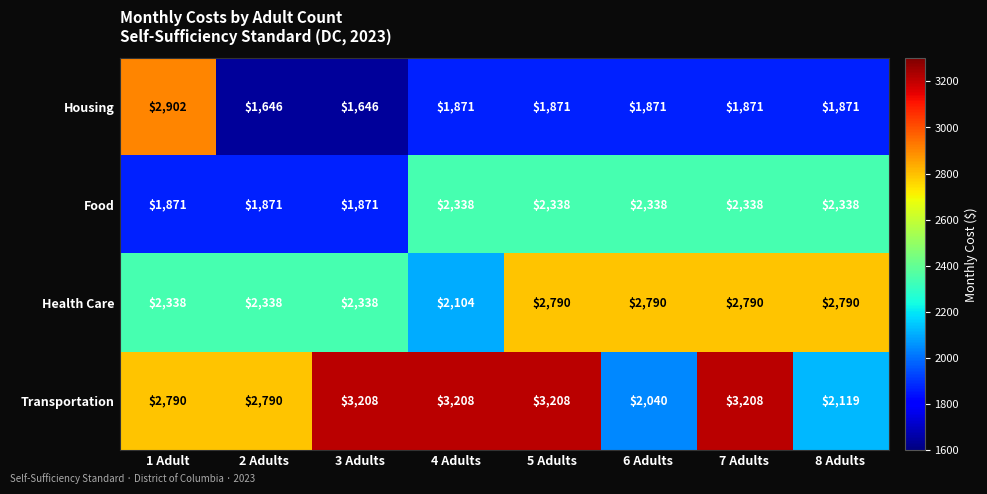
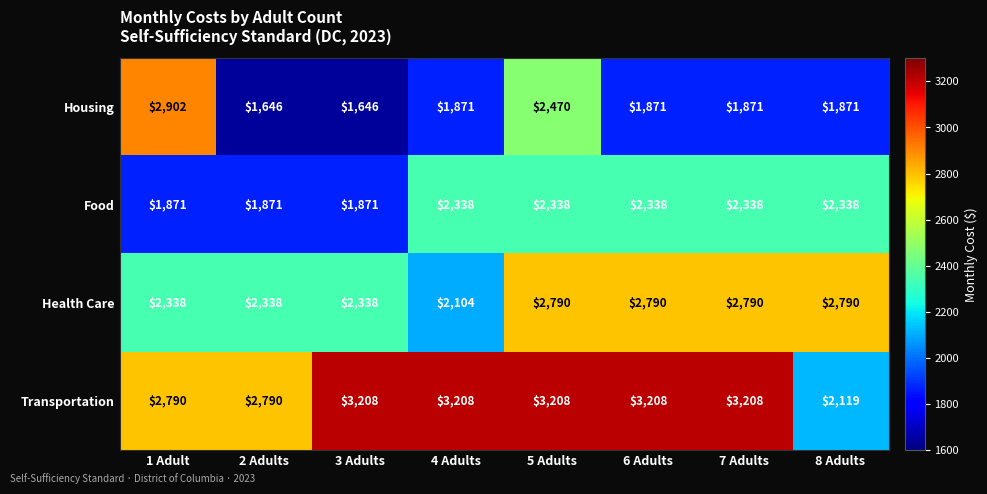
Housing, 5 Adults: $1,871 -> $2,470
Transportation, 6 Adults: $2,040 -> $3,208
